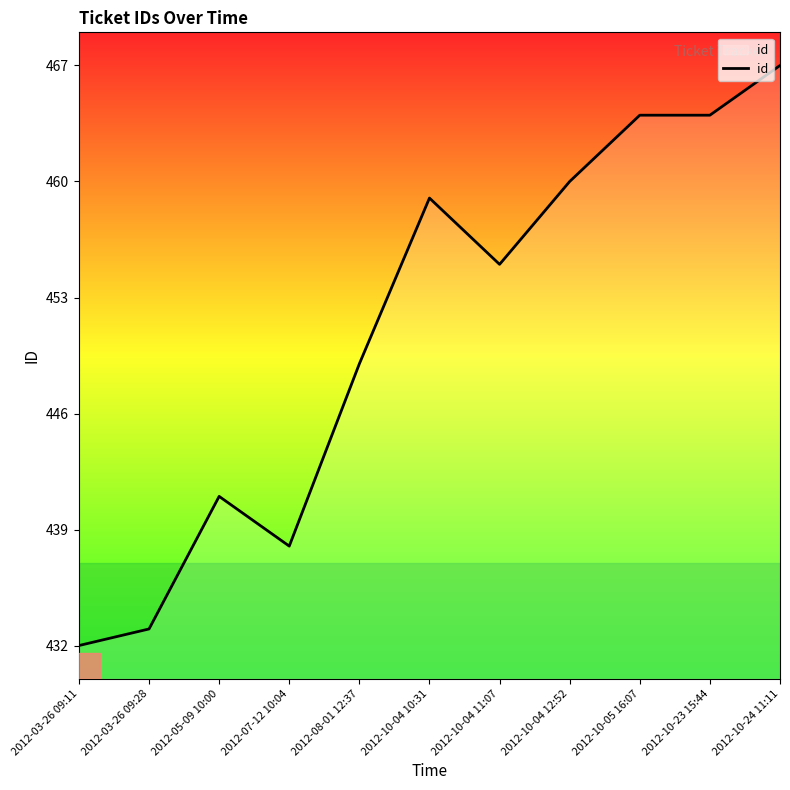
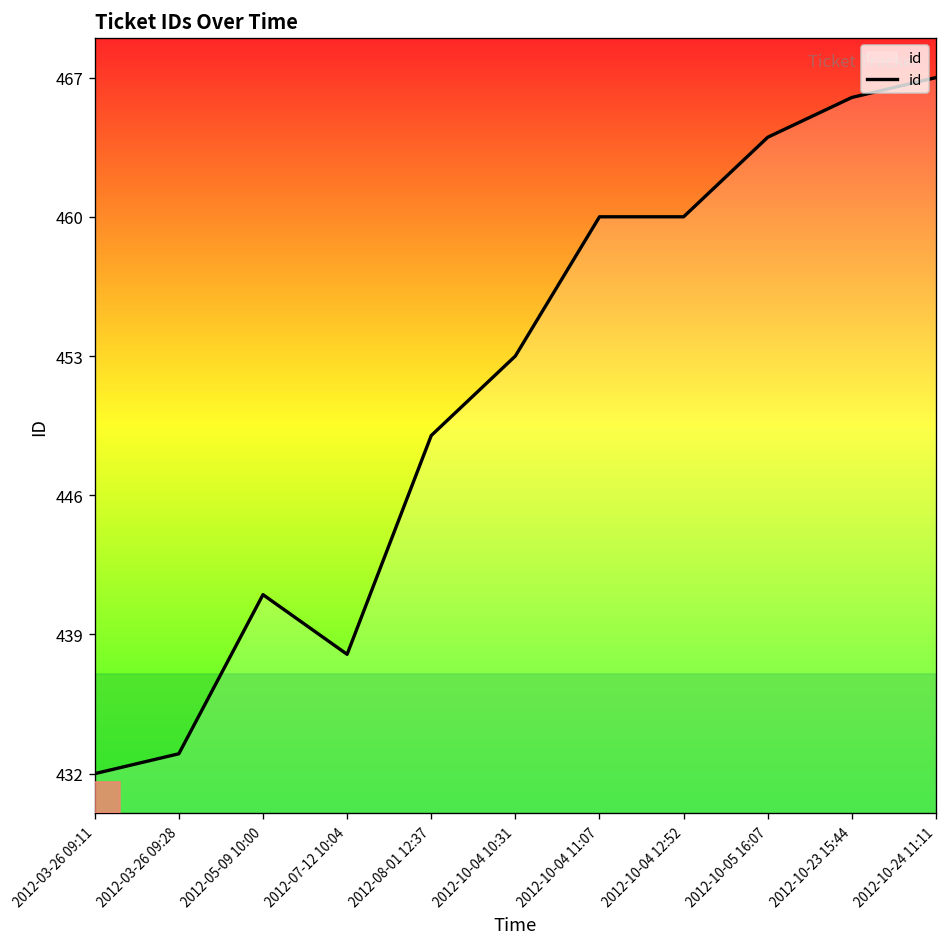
2012-10-04 10:31: 459 -> 453
2012-10-04 11:07: 455 -> 460
2012-10-23 15:44: 464 -> 466
